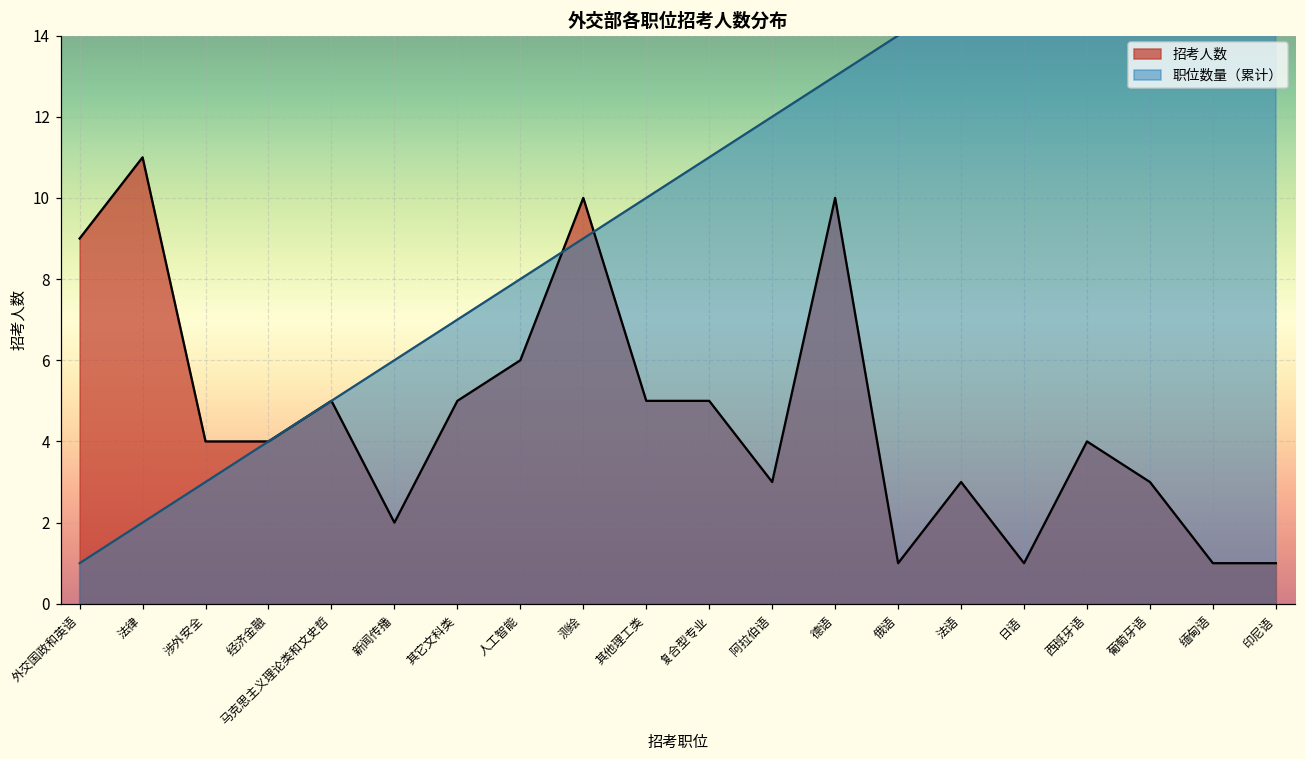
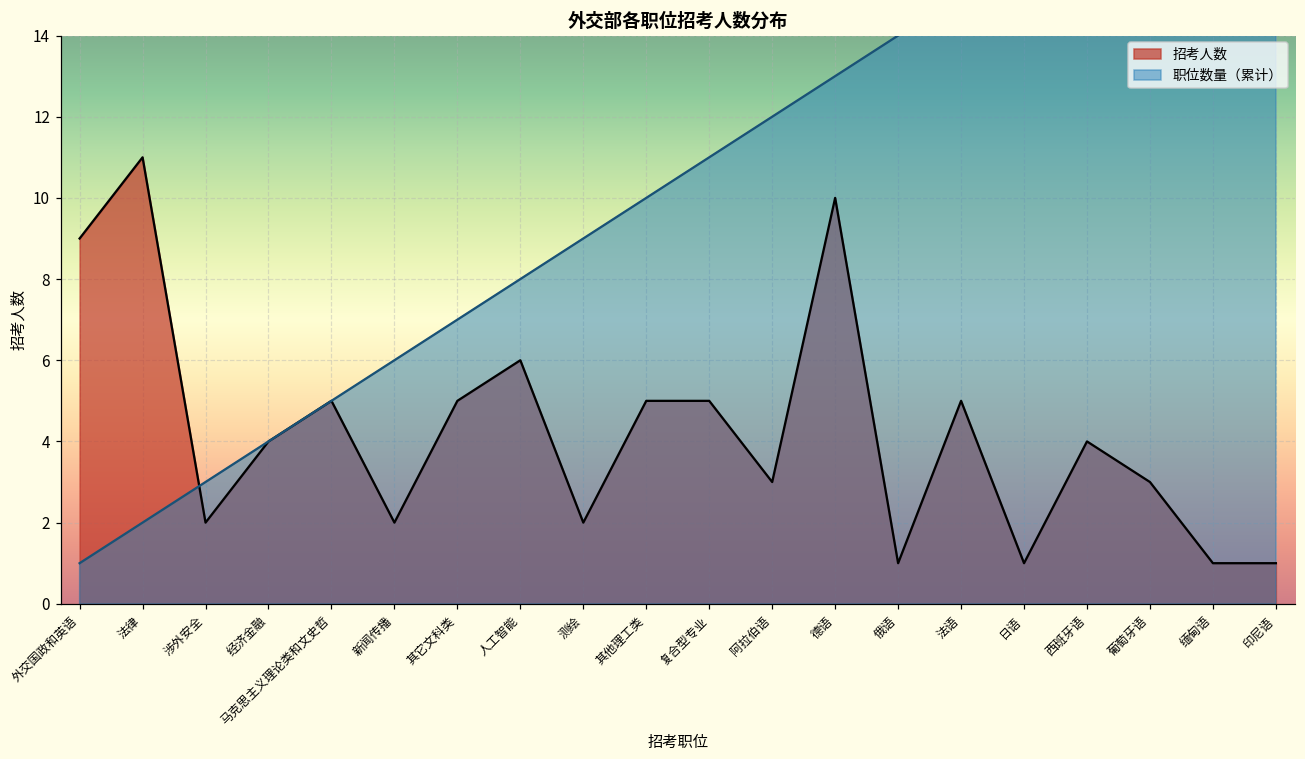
招考人数, 涉外安全: 4 -> 2
招考人数, 测绘: 10 -> 2
招考人数, 法语: 3 -> 5
